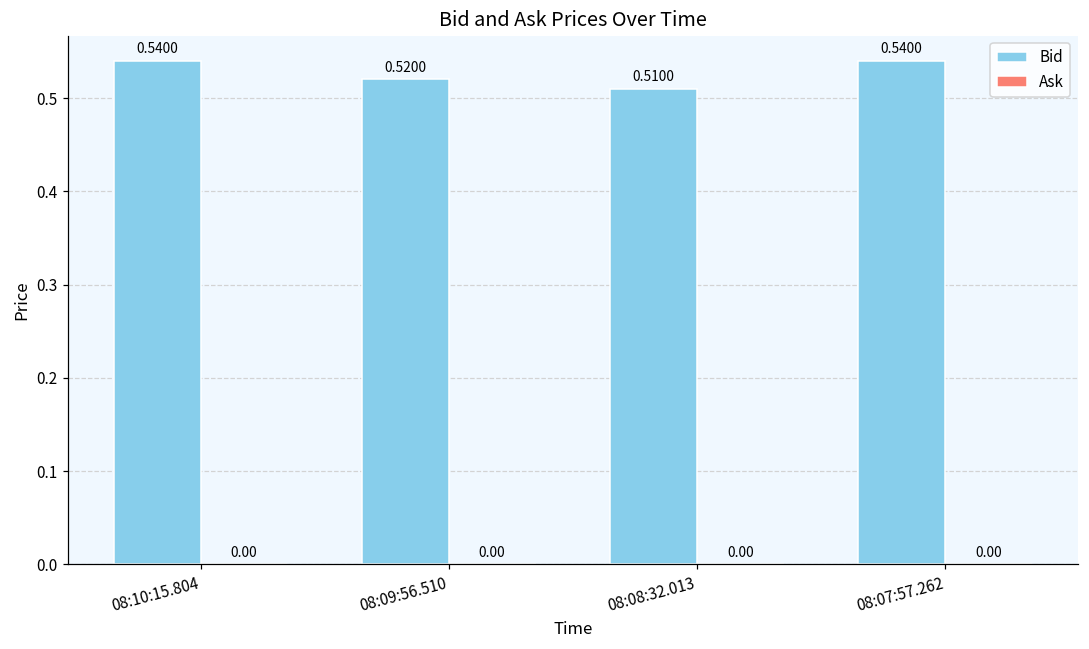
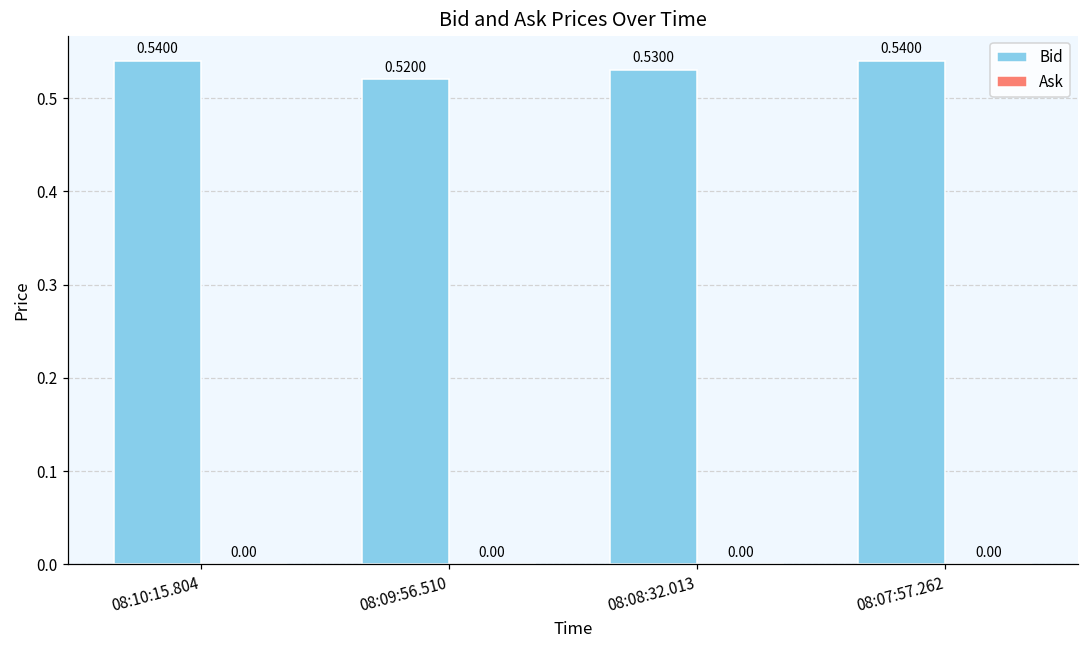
Bid, 08:08:32.013: 0.5100 -> 0.5300
